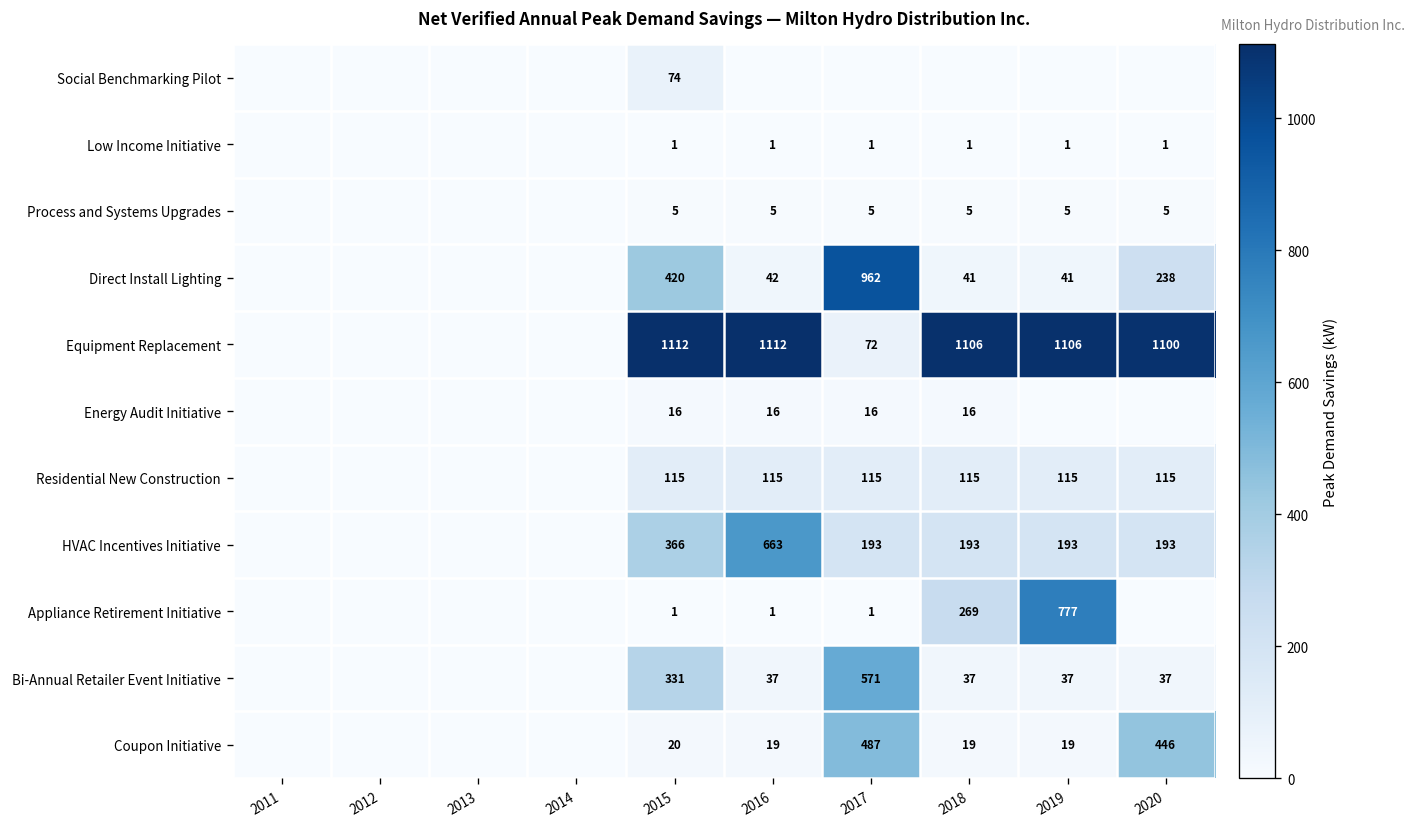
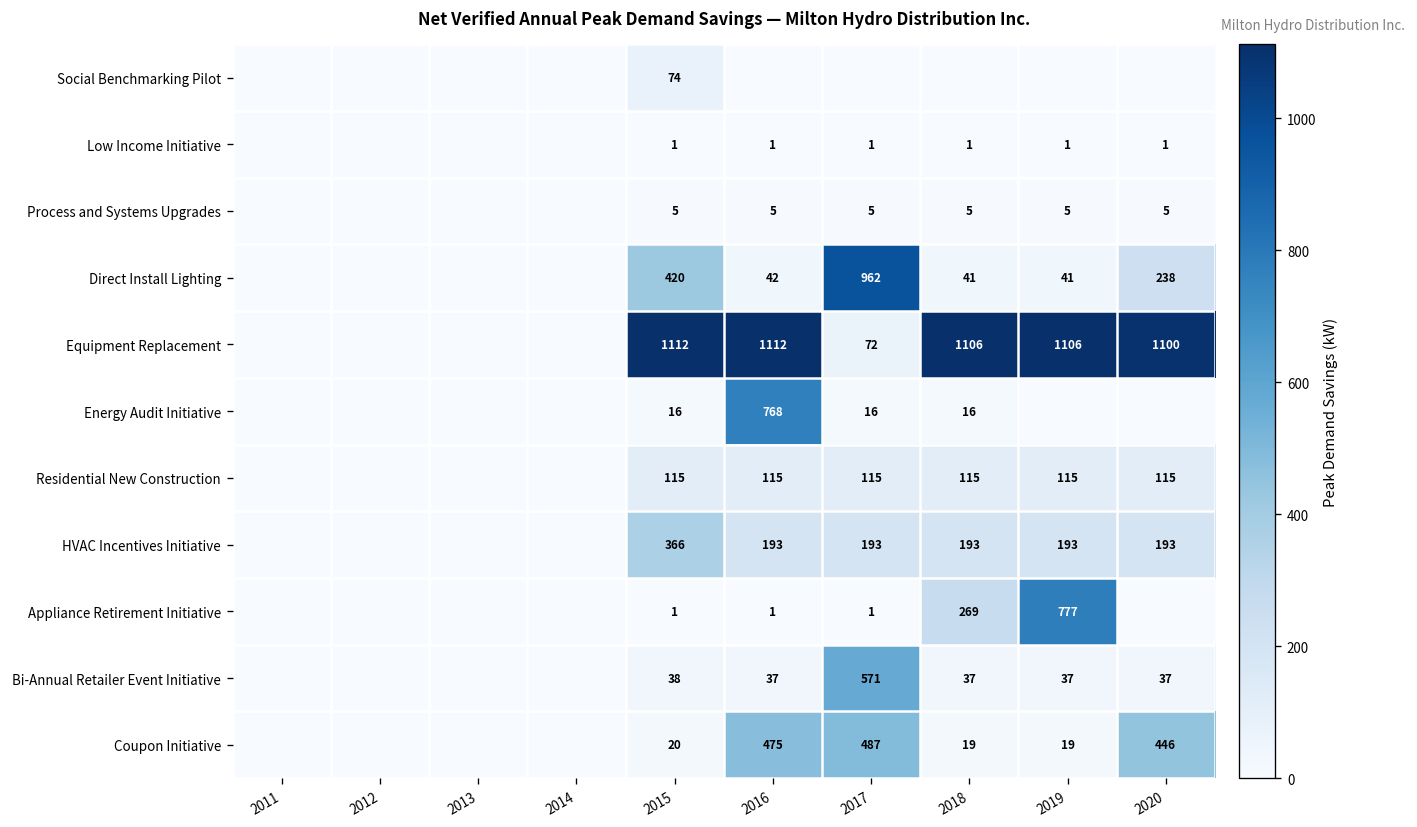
Energy Audit Initiative, 2016: 16 -> 768
HVAC Incentives Initiative, 2016: 663 -> 193
Bi-Annual Retailer Event Initiative, 2015: 331 -> 38
Coupon Initiative, 2016: 19 -> 475
